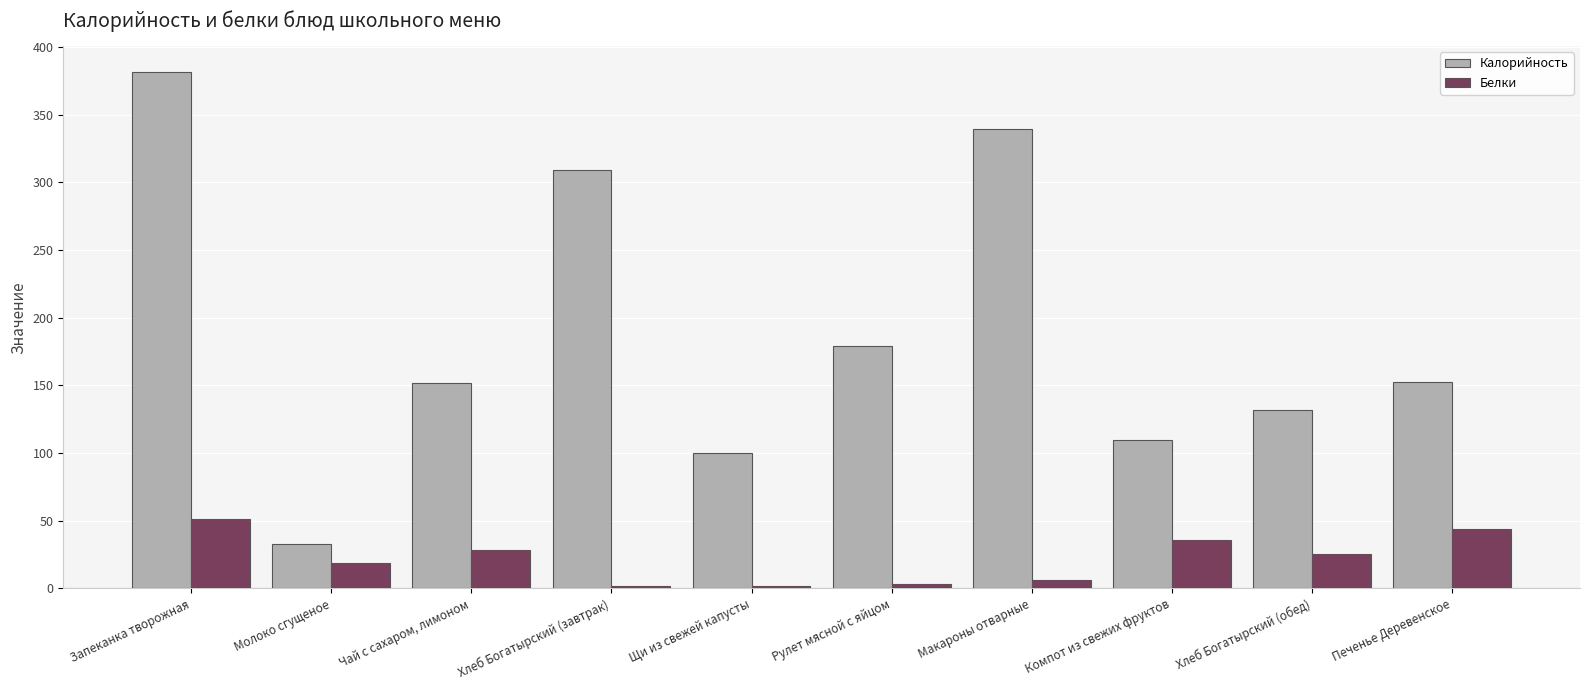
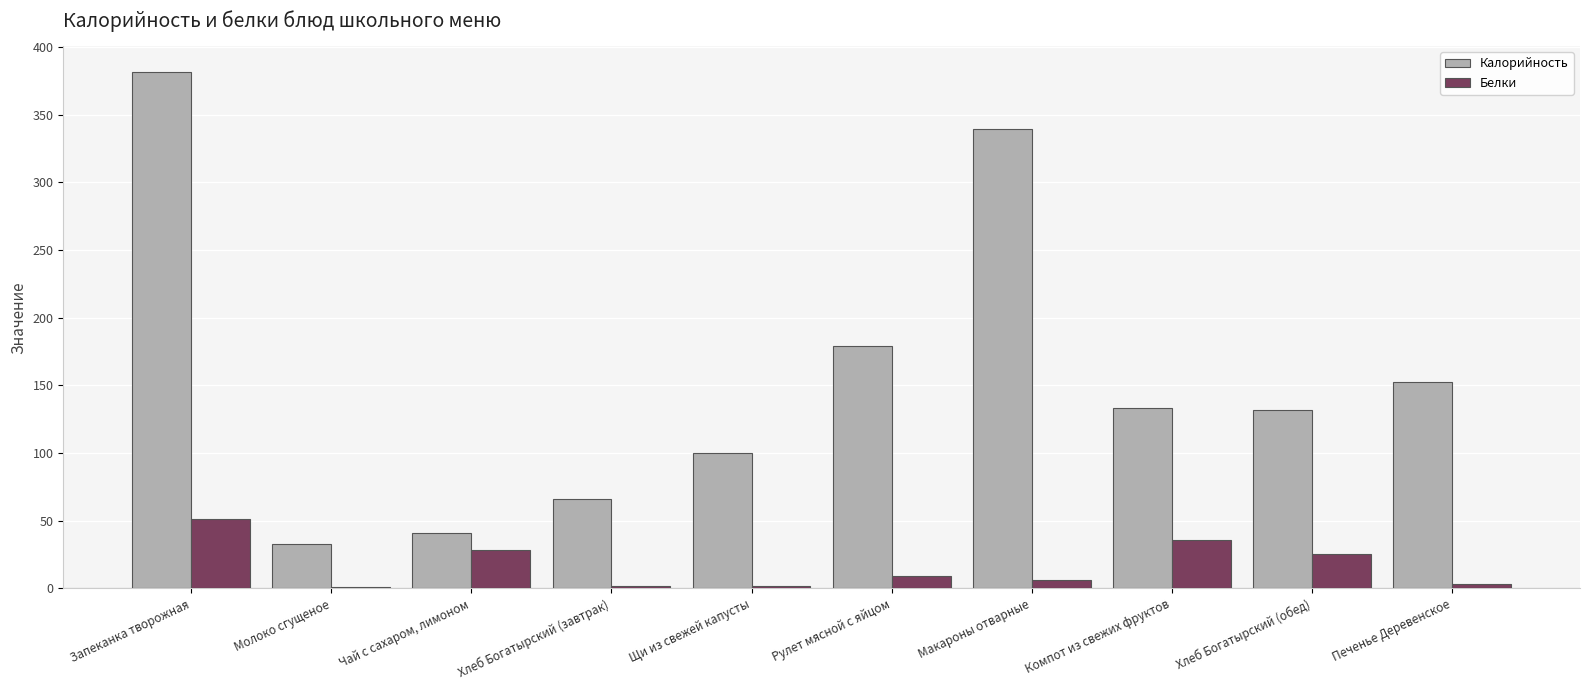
Белки, Молоко сгущеное: 19 -> 1
Калорийность, Чай с сахаром, лимоном: 151 -> 41
Калорийность, Хлеб Богатырский (завтрак): 309 -> 66
Белки, Рулет мясной с яйцом: 3 -> 9
Калорийность, Компот из свежих фруктов: 110 -> 133
Белки, Печенье Деревенское: 44 -> 3
